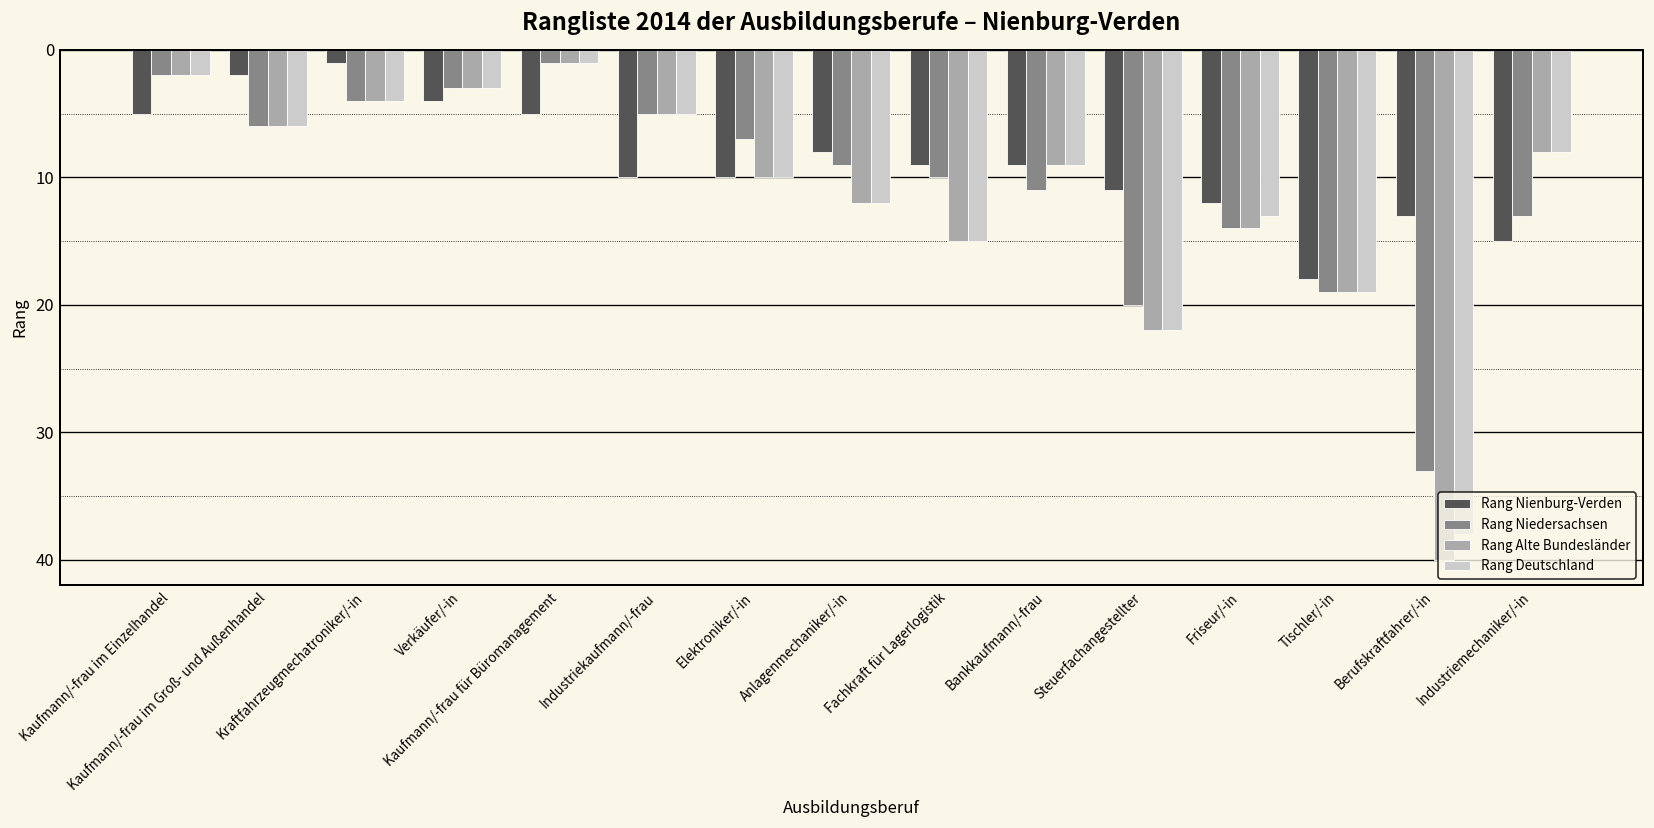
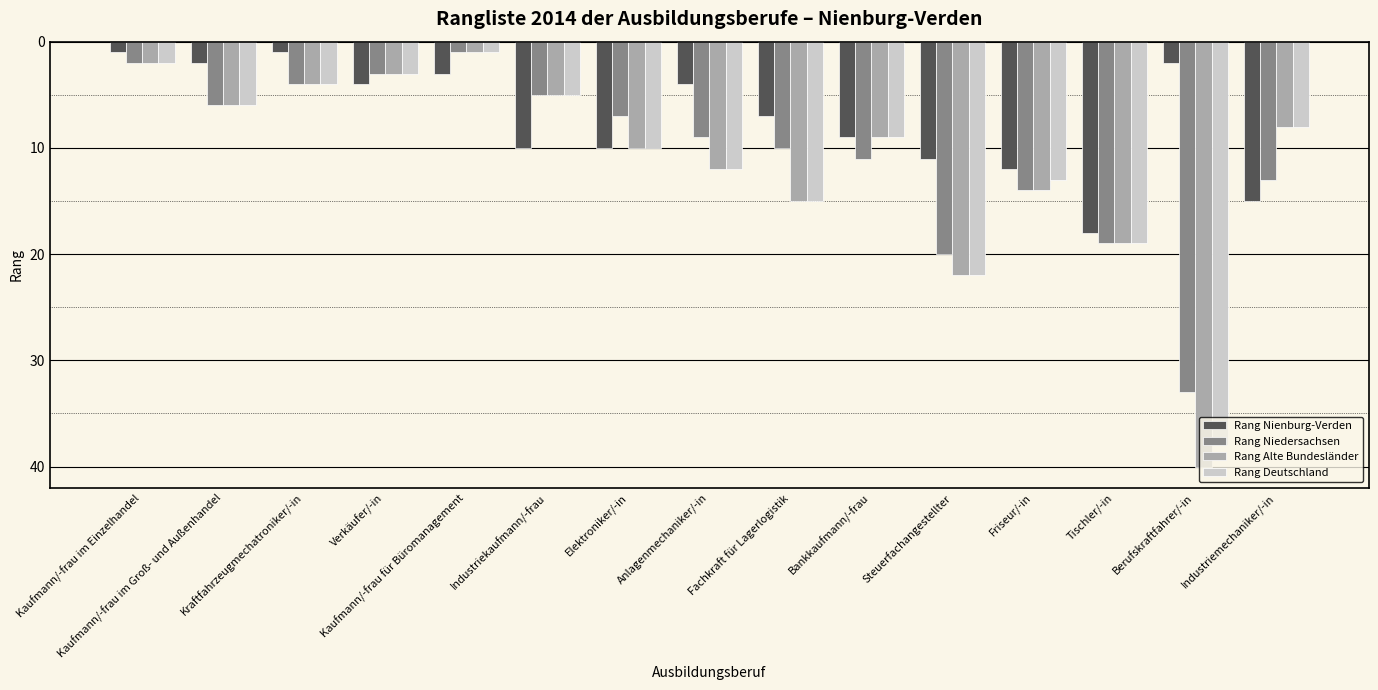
Rang Nienburg-Verden, Kaufmann/-frau im Einzelhandel: 5 -> 1
Rang Nienburg-Verden, Kaufmann/-frau für Büromanagement: 5 -> 3
Rang Nienburg-Verden, Anlagenmechaniker/-in: 8 -> 4
Rang Nienburg-Verden, Fachkraft für Lagerlogistik: 9 -> 7
Rang Nienburg-Verden, Berufskraftfahrer/-in: 13 -> 2
